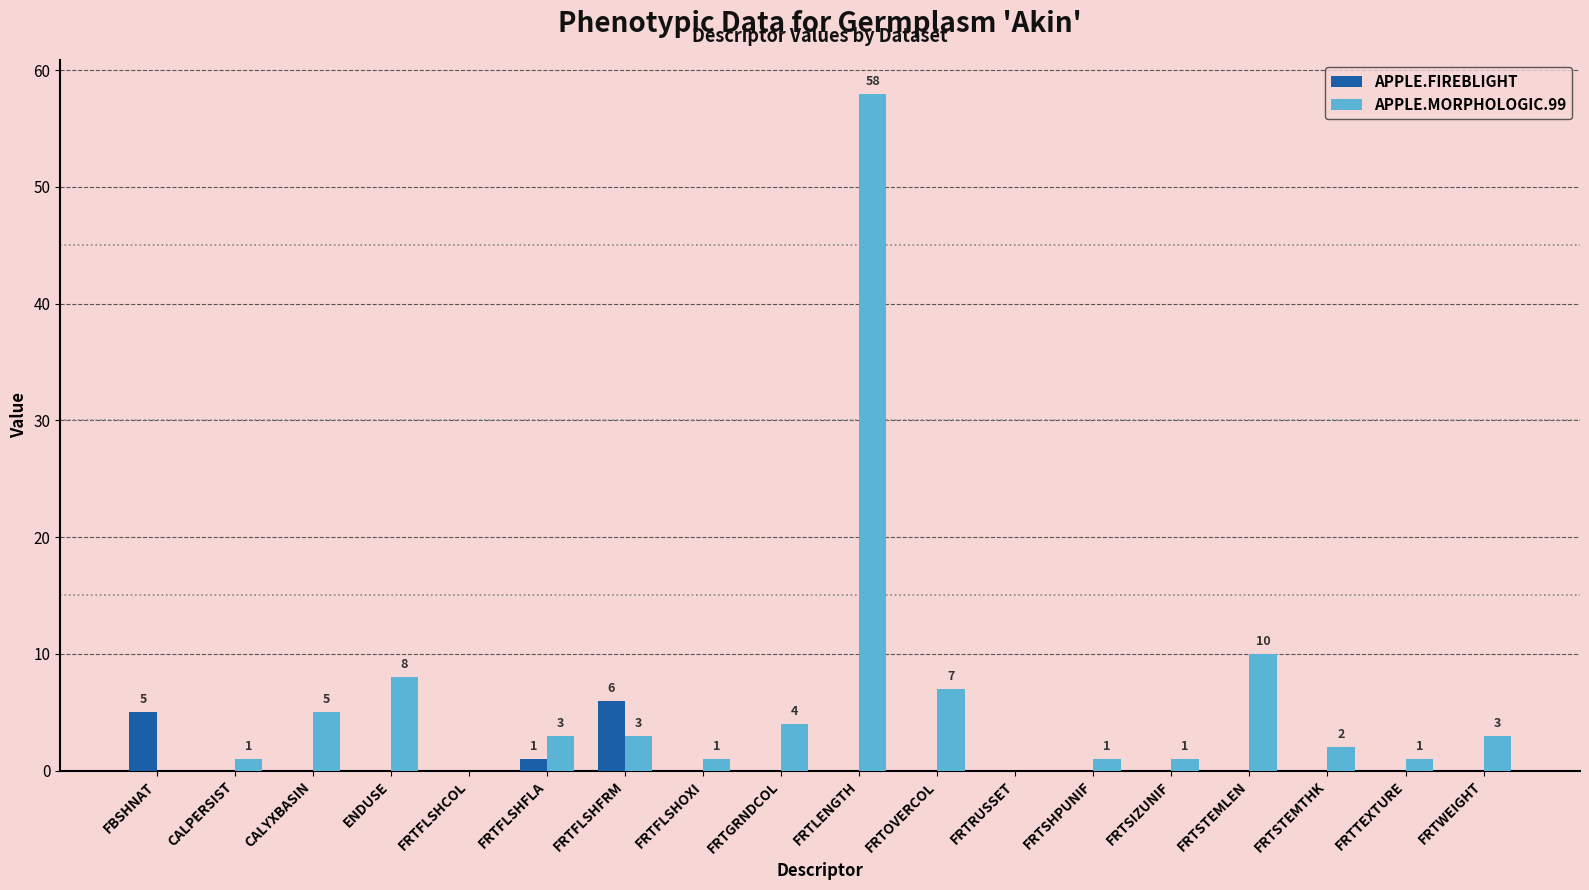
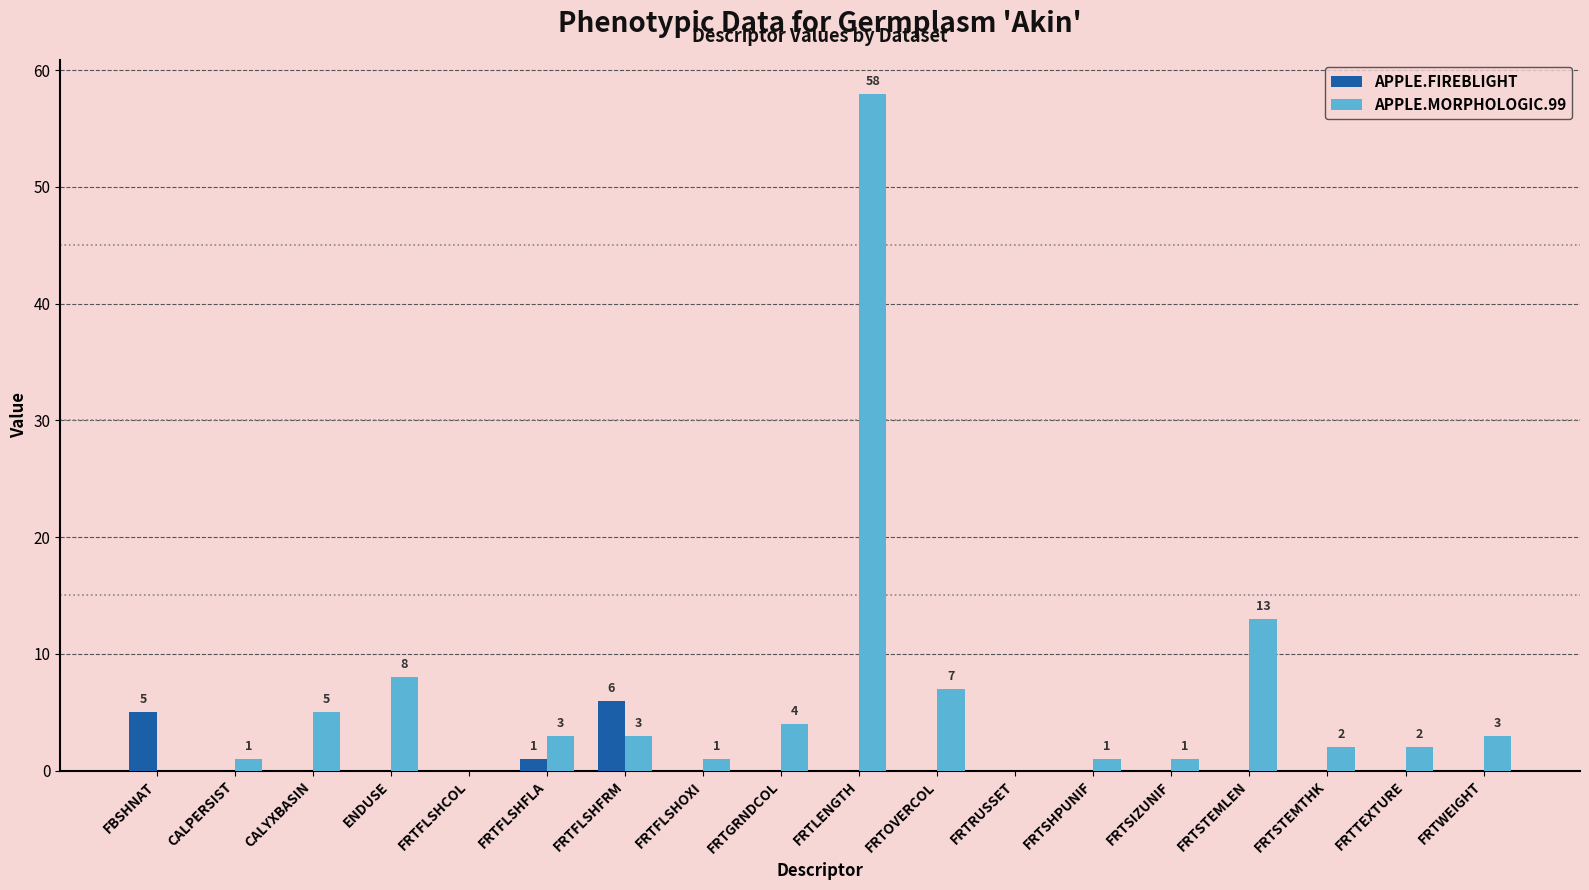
APPLE.MORPHOLOGIC.99, FRTSTEMLEN: 10 -> 13
APPLE.MORPHOLOGIC.99, FRTTEXTURE: 1 -> 2
